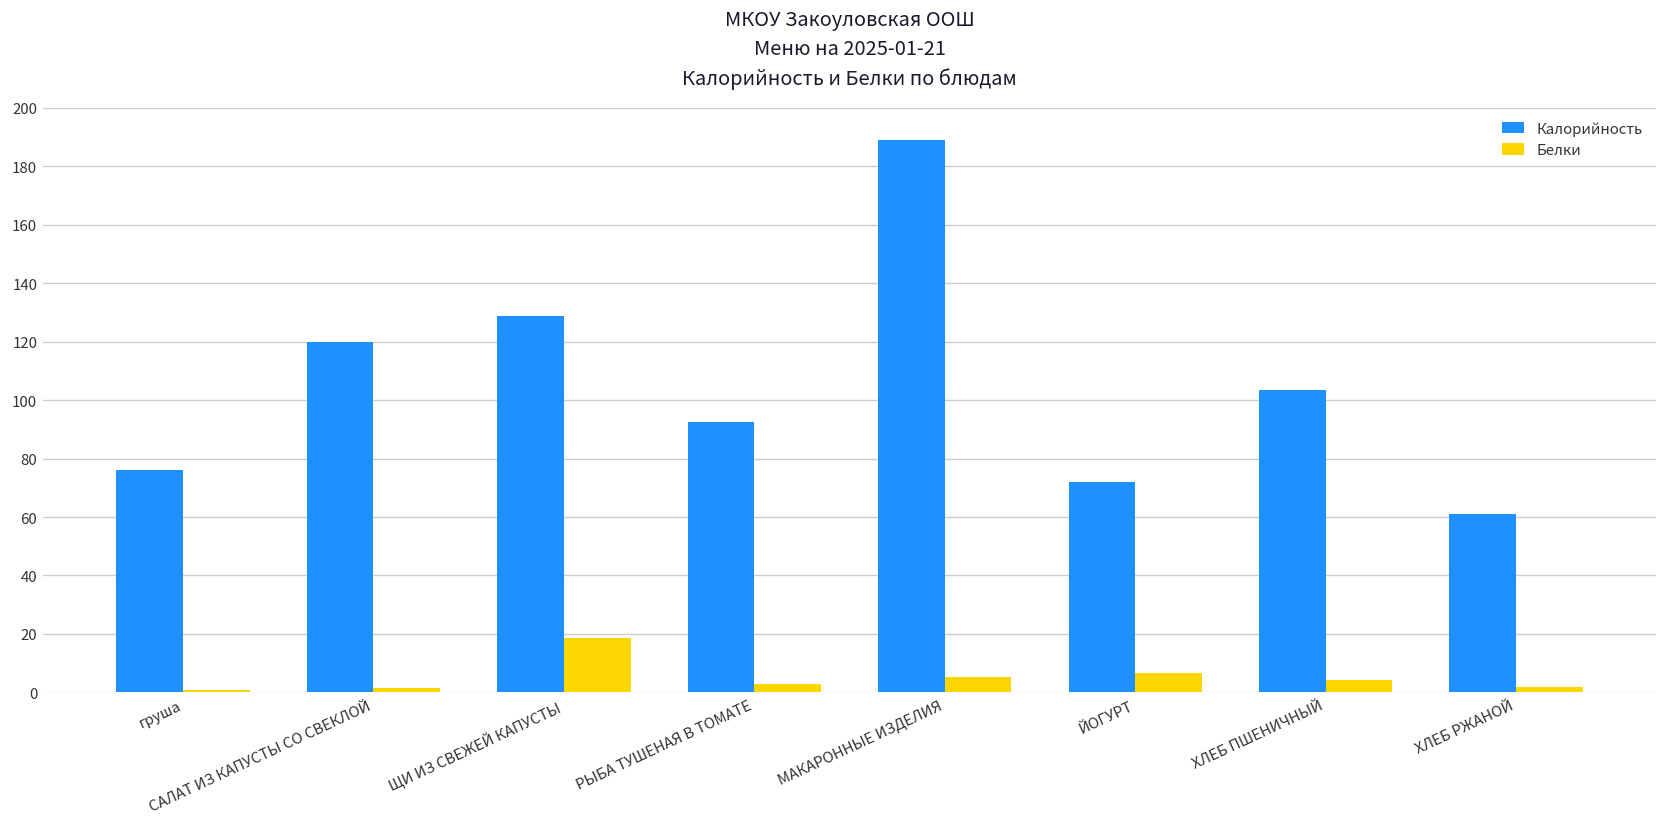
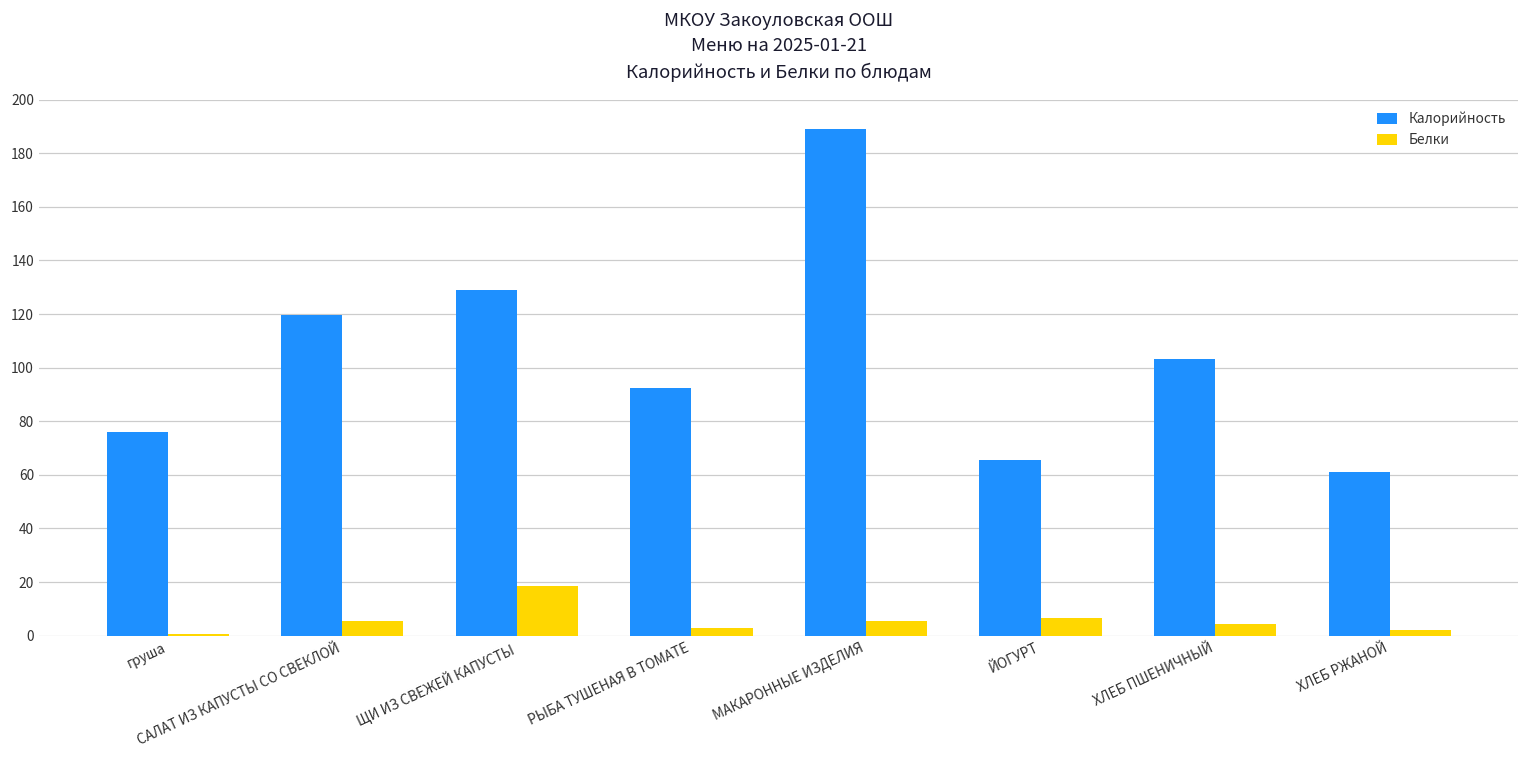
Белки, САЛАТ ИЗ КАПУСТЫ СО СВЕКЛОЙ: 2 -> 6
Калорийность, ЙОГУРТ: 72 -> 66
